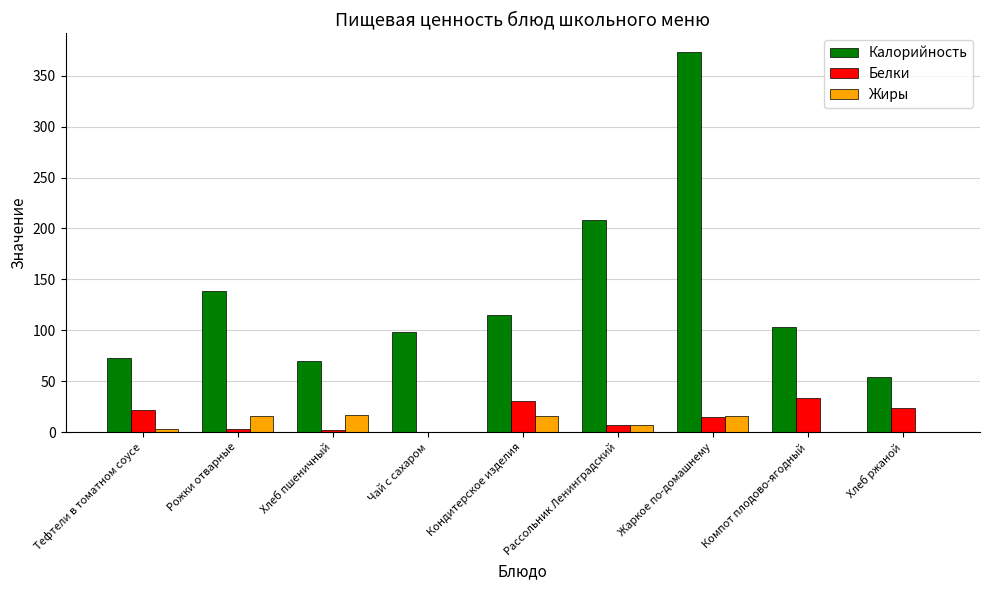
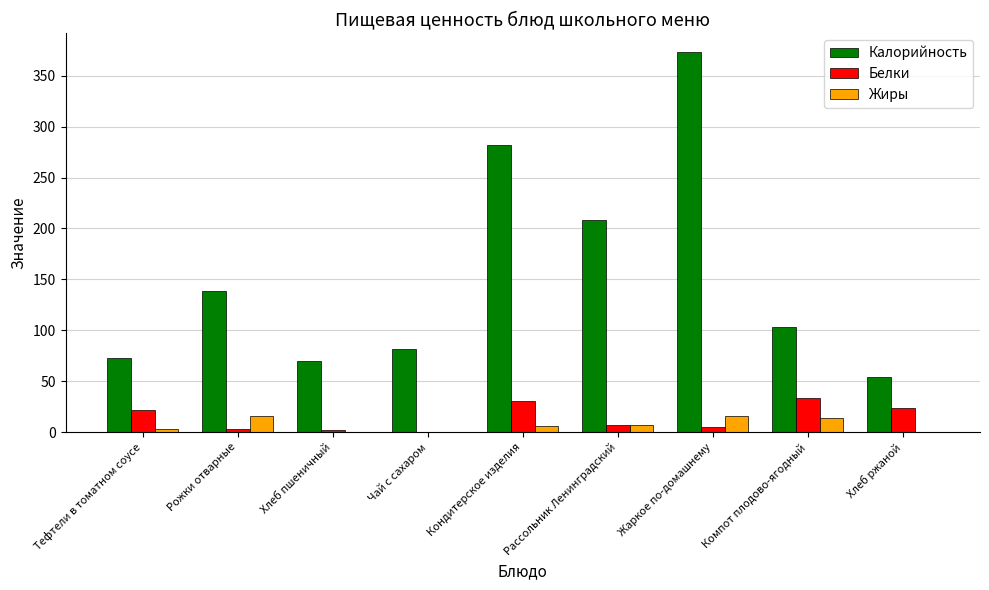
Жиры, Хлеб пшеничный: 17 -> 0
Калорийность, Чай с сахаром: 98 -> 81
Калорийность, Кондитерское изделия: 115 -> 282
Жиры, Кондитерское изделия: 15 -> 7
Белки, Жаркое по-домашнему: 15 -> 5
Жиры, Компот плодово-ягодный: 0 -> 14
